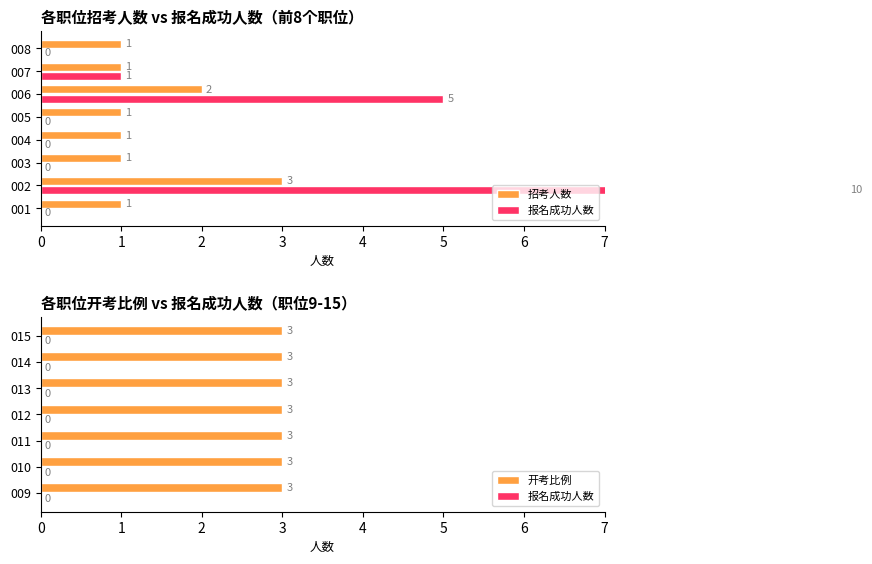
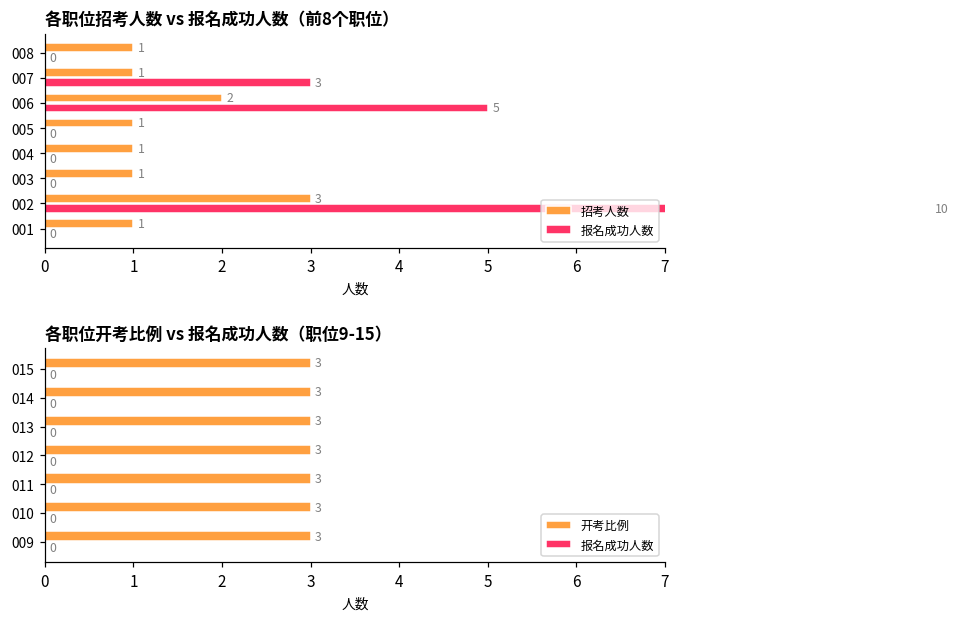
各职位招考人数 vs 报名成功人数（前8个职位）, 报名成功人数, 007: 1 -> 3
